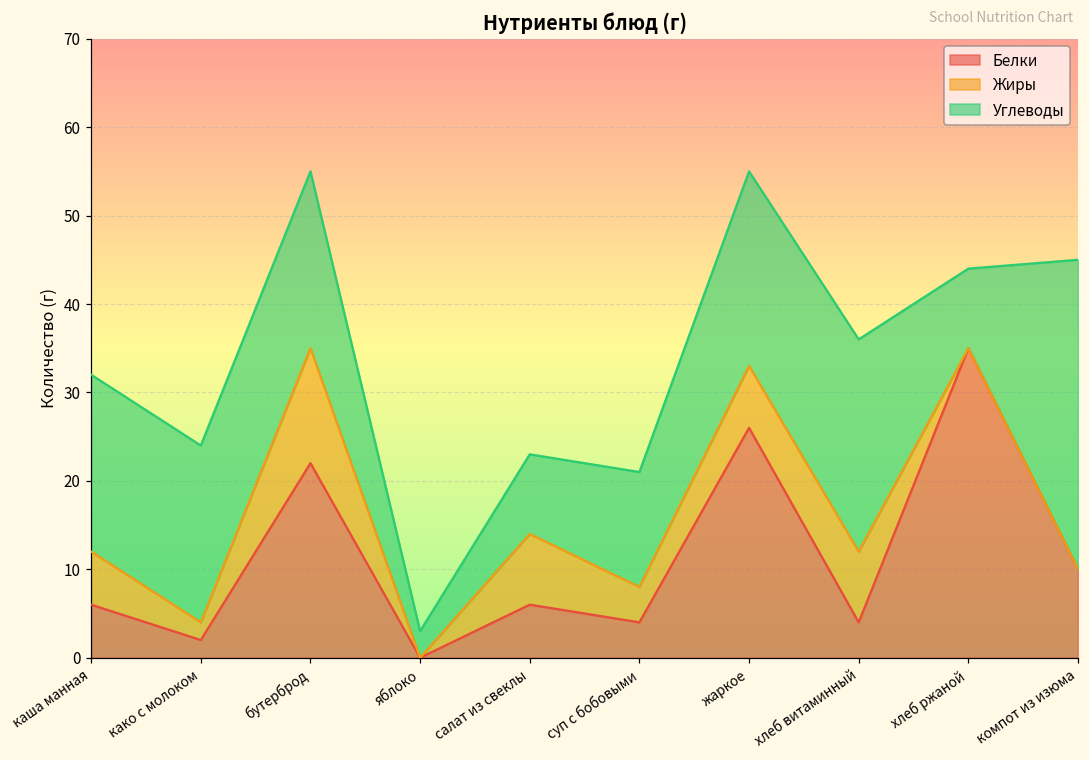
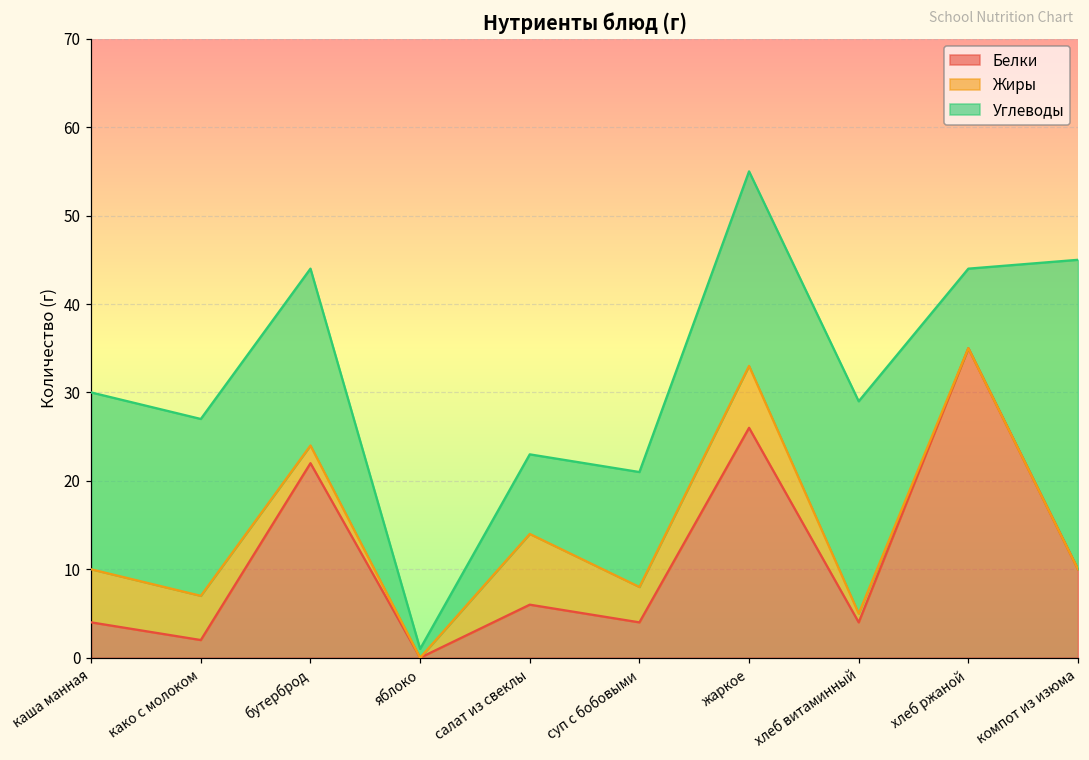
Белки, каша манная: 6 -> 4
Жиры, како с молоком: 2 -> 5
Жиры, бутерброд: 13 -> 2
Углеводы, яблоко: 3 -> 1
Жиры, хлеб витаминный: 8 -> 1
